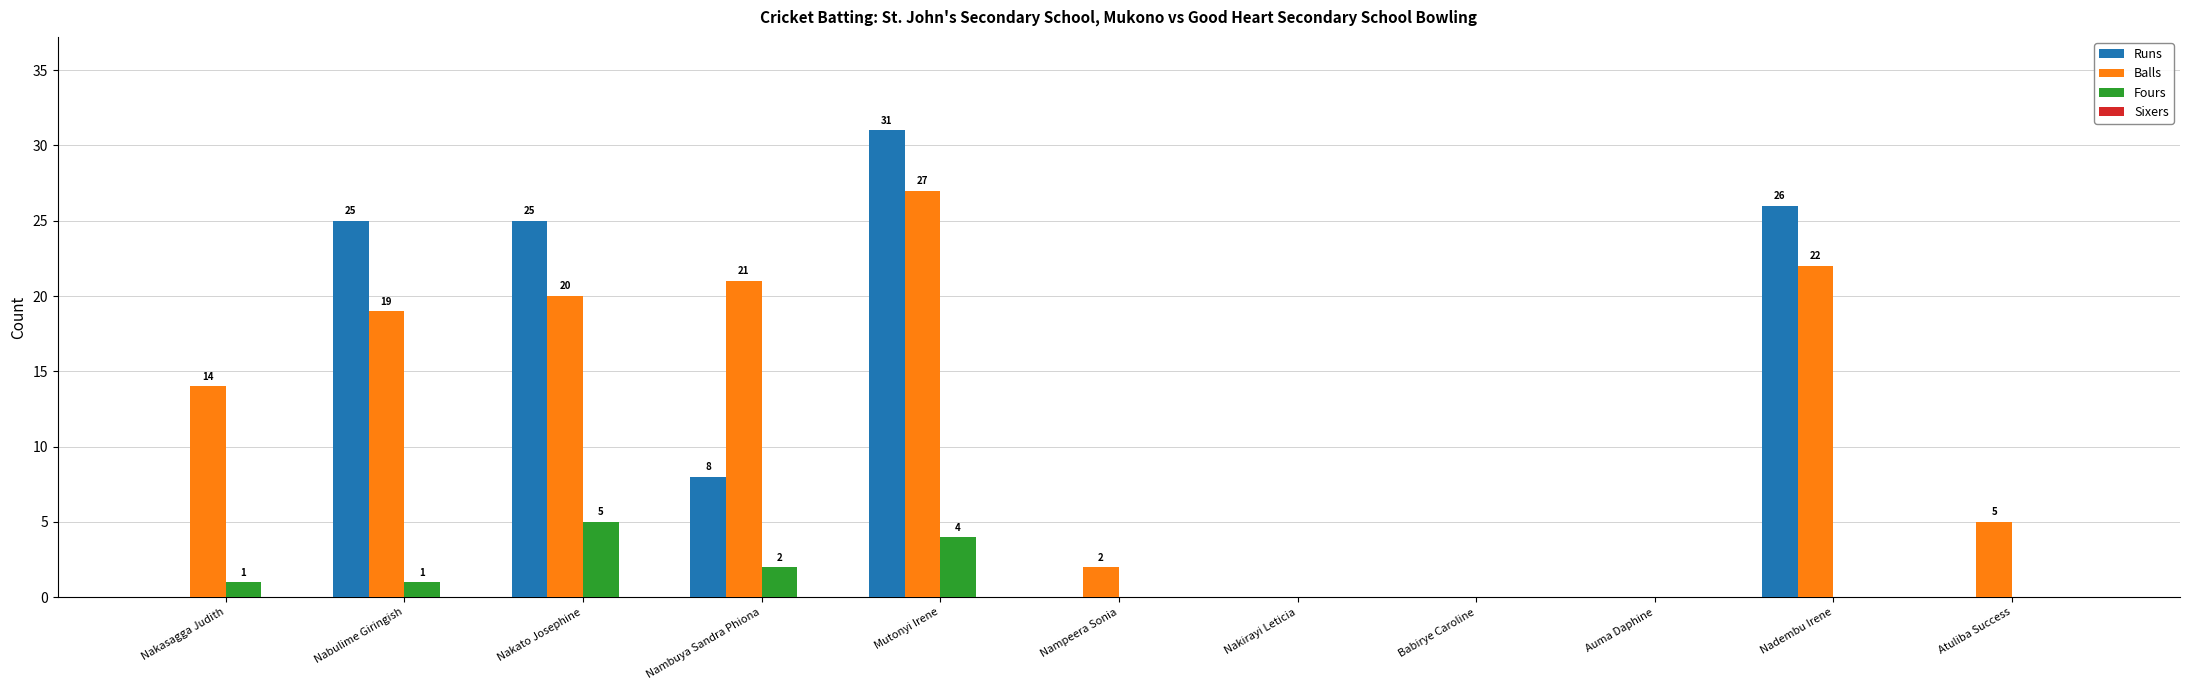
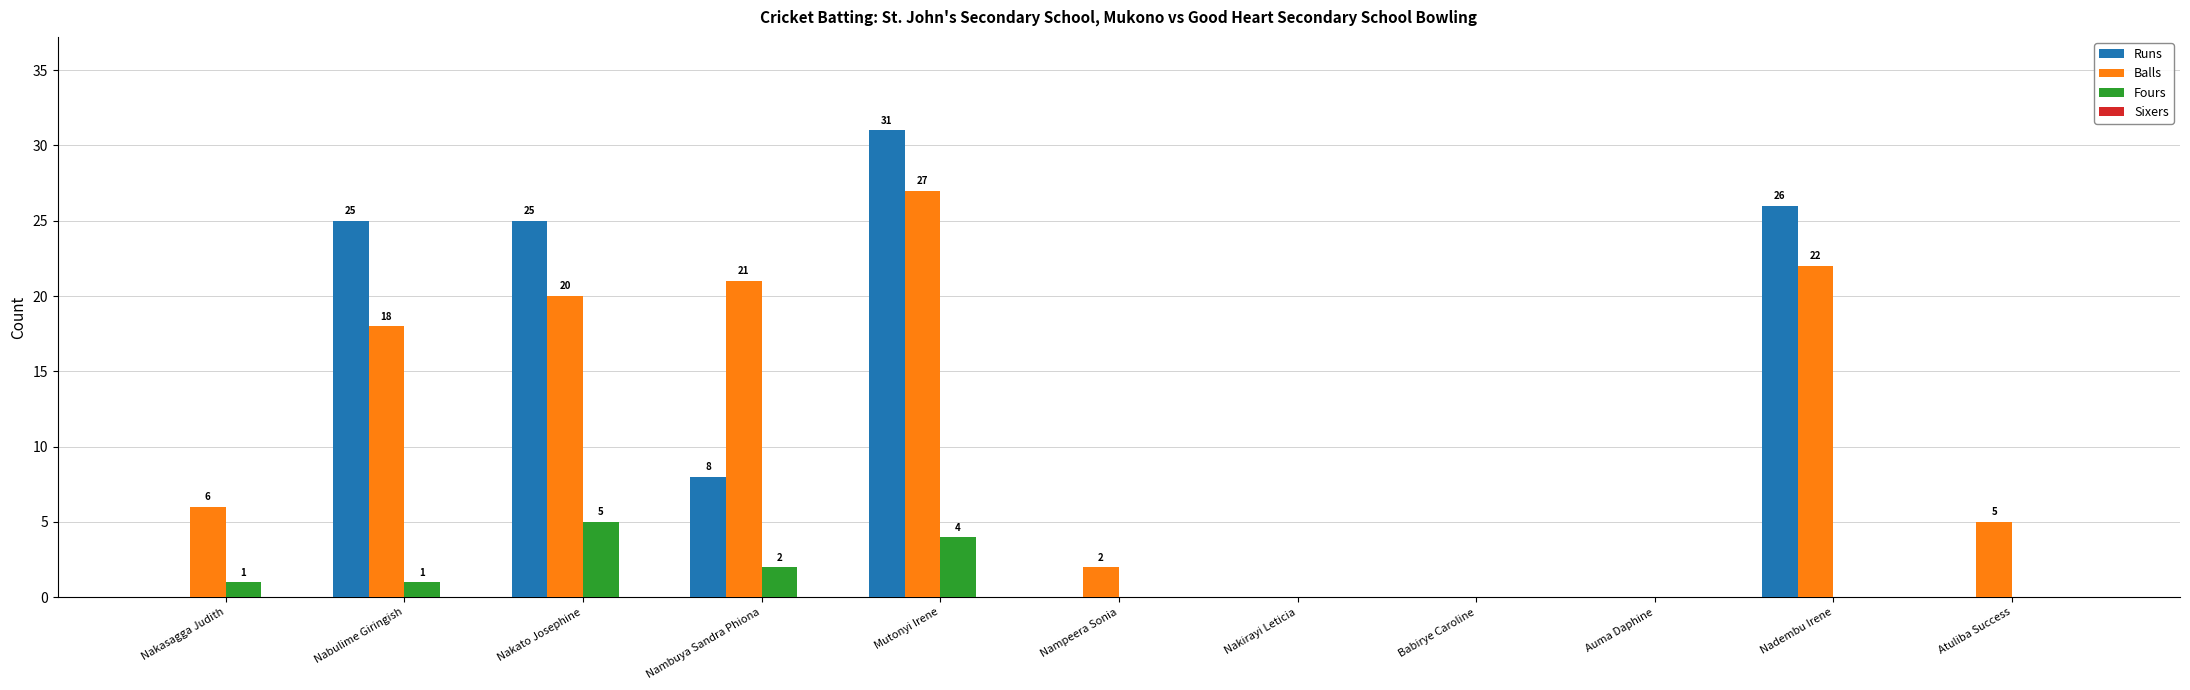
Balls, Nakasagga Judith: 14 -> 6
Balls, Nabulime Giringish: 19 -> 18
